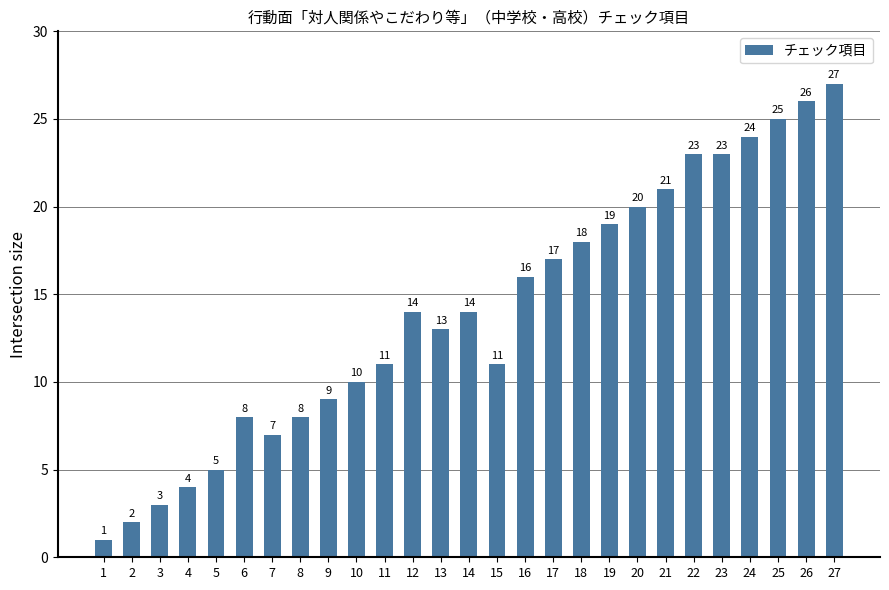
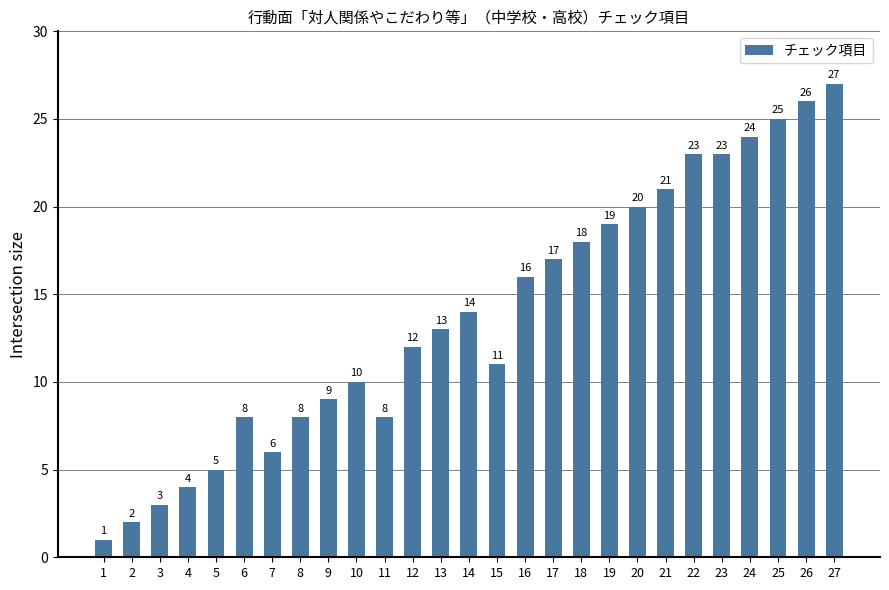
7: 7 -> 6
11: 11 -> 8
12: 14 -> 12
